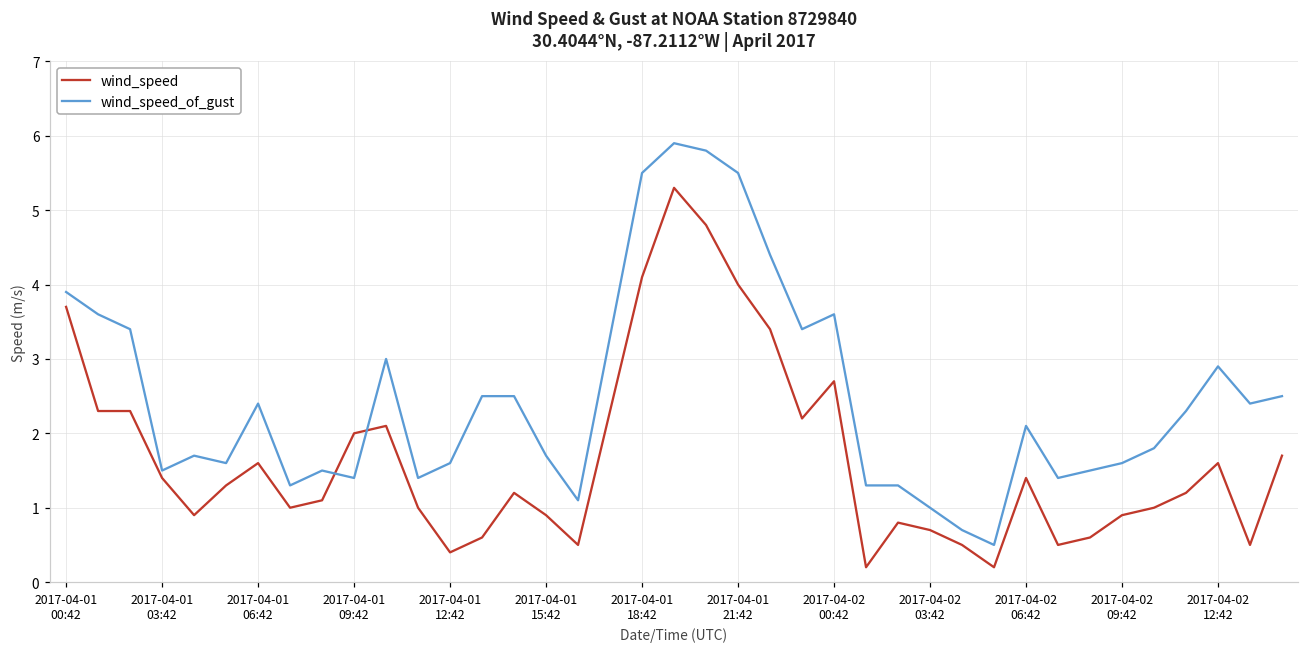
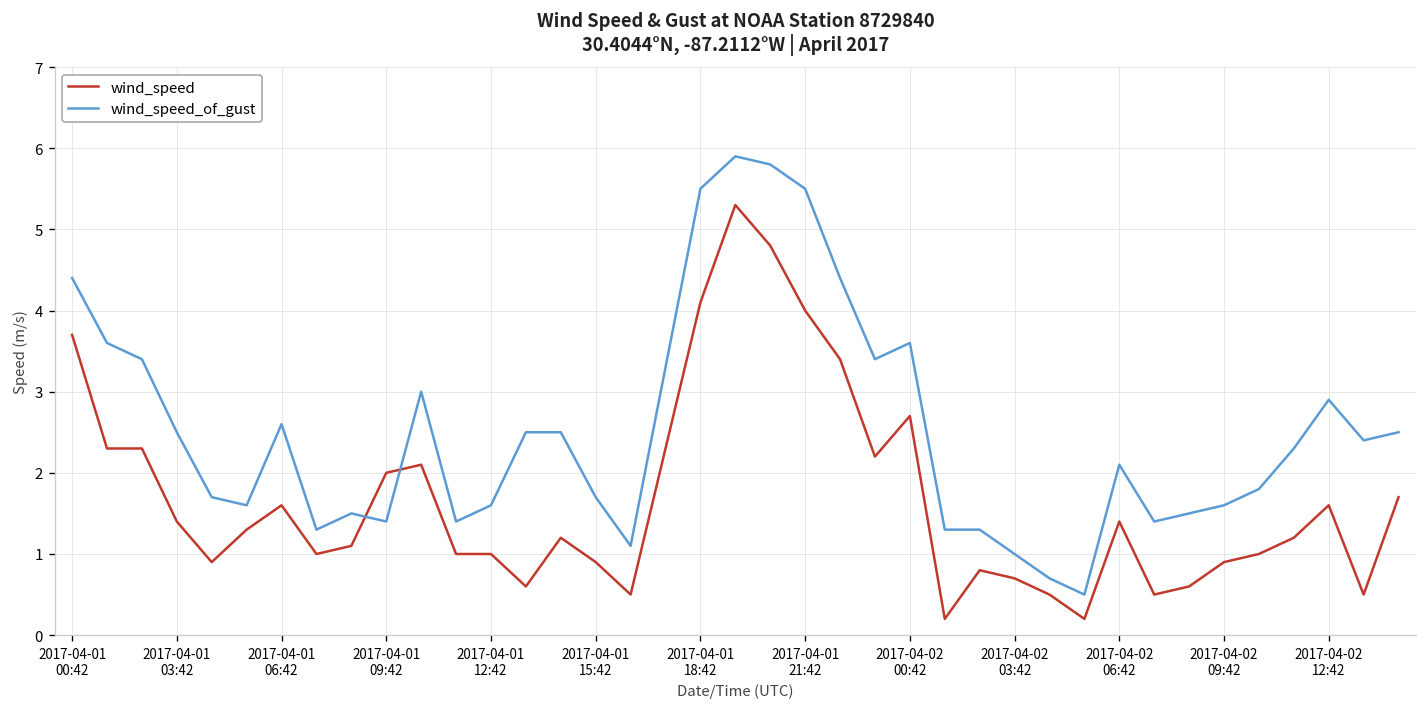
wind_speed_of_gust, 2017-04-01 00:42: 3.9 -> 4.4
wind_speed_of_gust, 2017-04-01 03:42: 1.5 -> 2.5
wind_speed_of_gust, 2017-04-01 06:42: 2.4 -> 2.6
wind_speed, 2017-04-01 12:42: 0.4 -> 1.0
